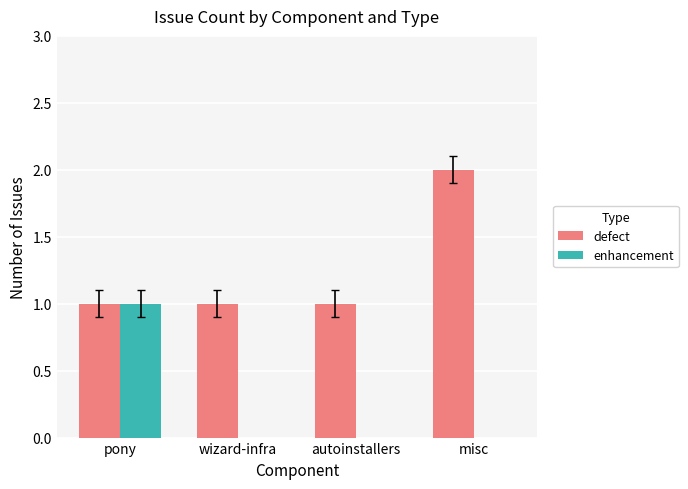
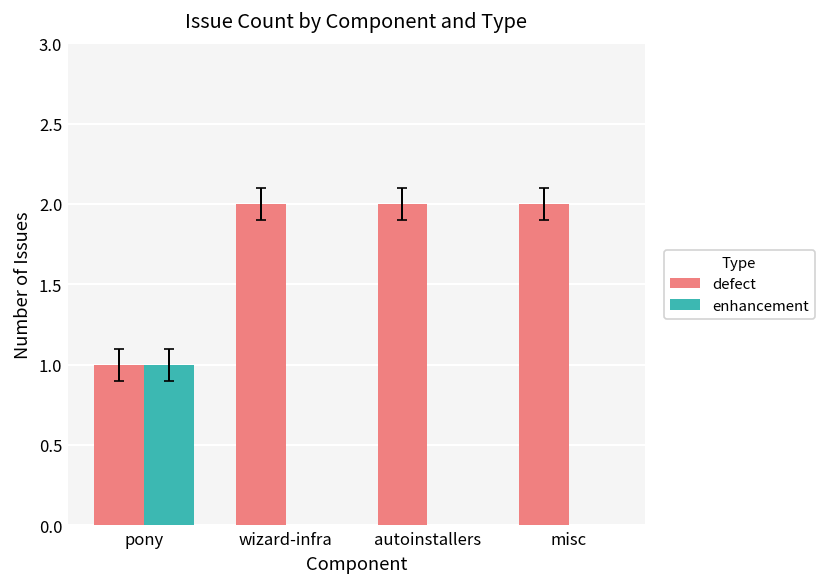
defect, wizard-infra: 1 -> 2
defect, autoinstallers: 1 -> 2
